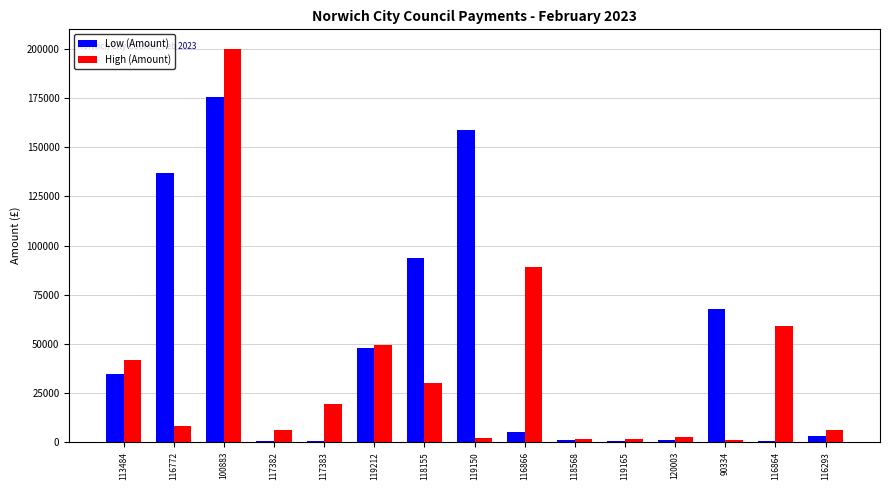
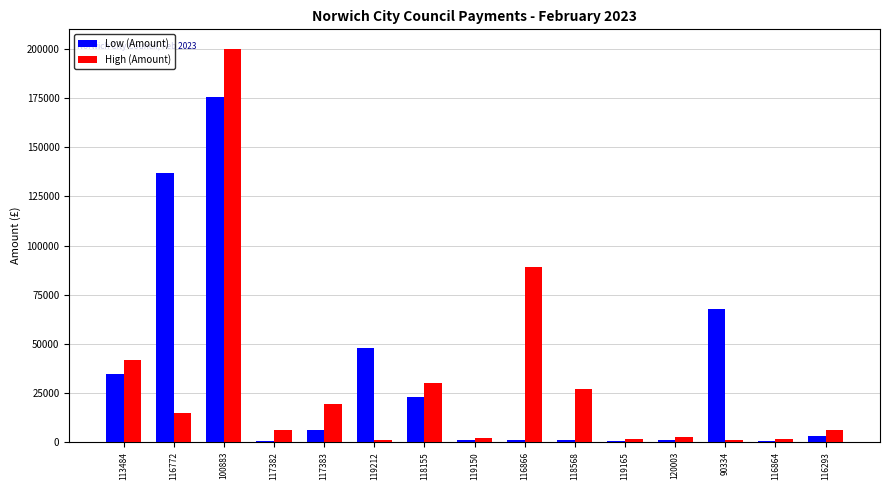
High (Amount), 116772: 8000 -> 15000
Low (Amount), 117383: 1000 -> 6000
High (Amount), 119212: 50000 -> 1000
Low (Amount), 118155: 94000 -> 23000
Low (Amount), 119150: 159000 -> 1000
Low (Amount), 116866: 5000 -> 1000
High (Amount), 118568: 2000 -> 27000
High (Amount), 116864: 59000 -> 2000
